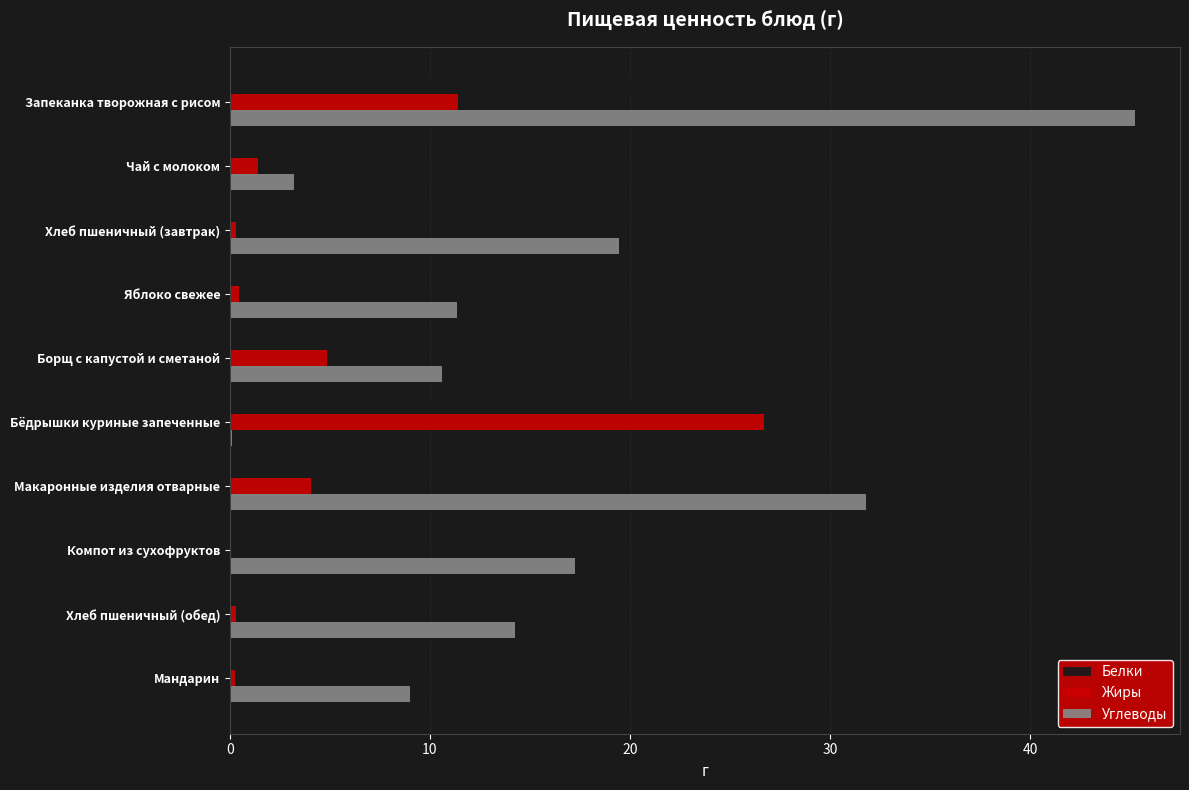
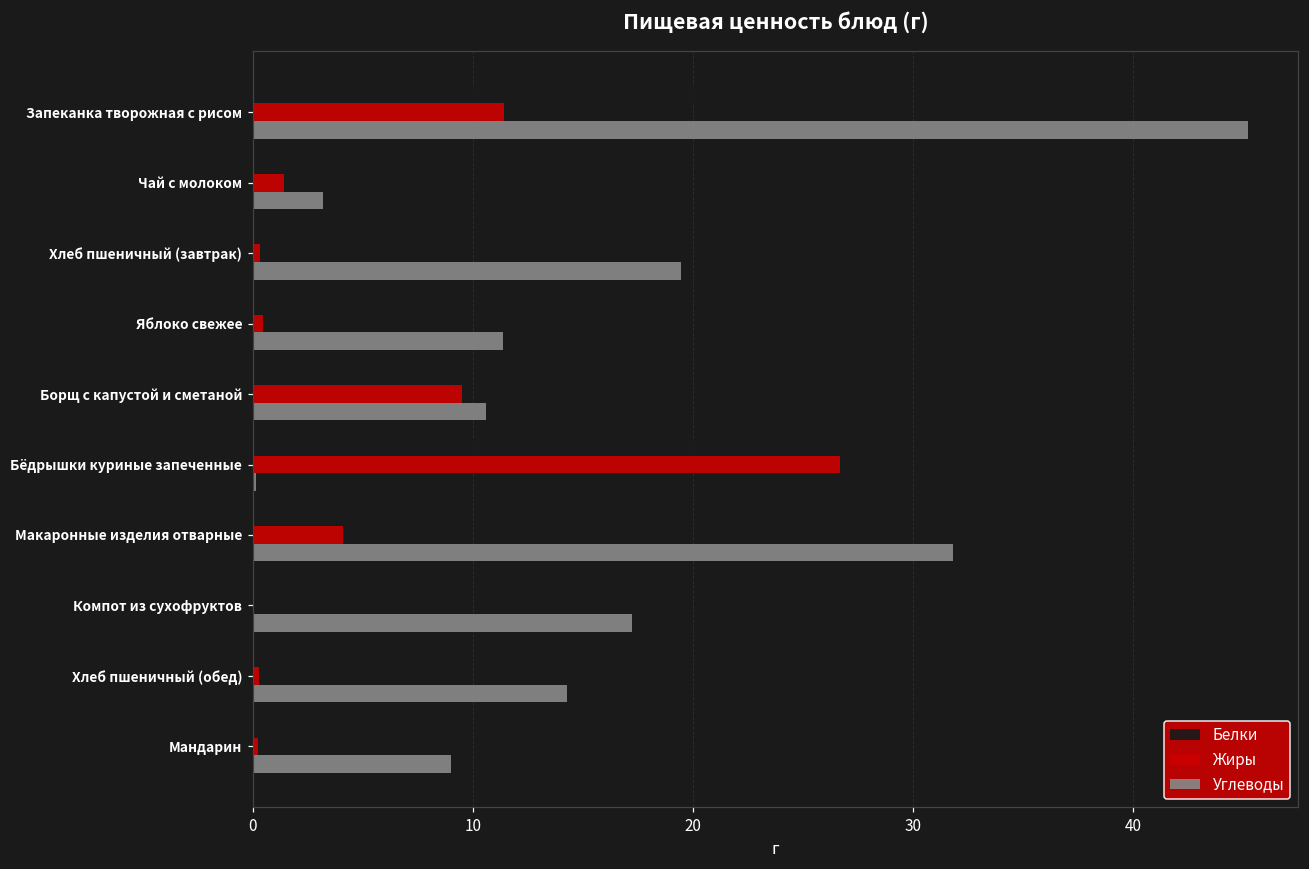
Жиры, Борщ с капустой и сметаной: 4.9 -> 9.5
